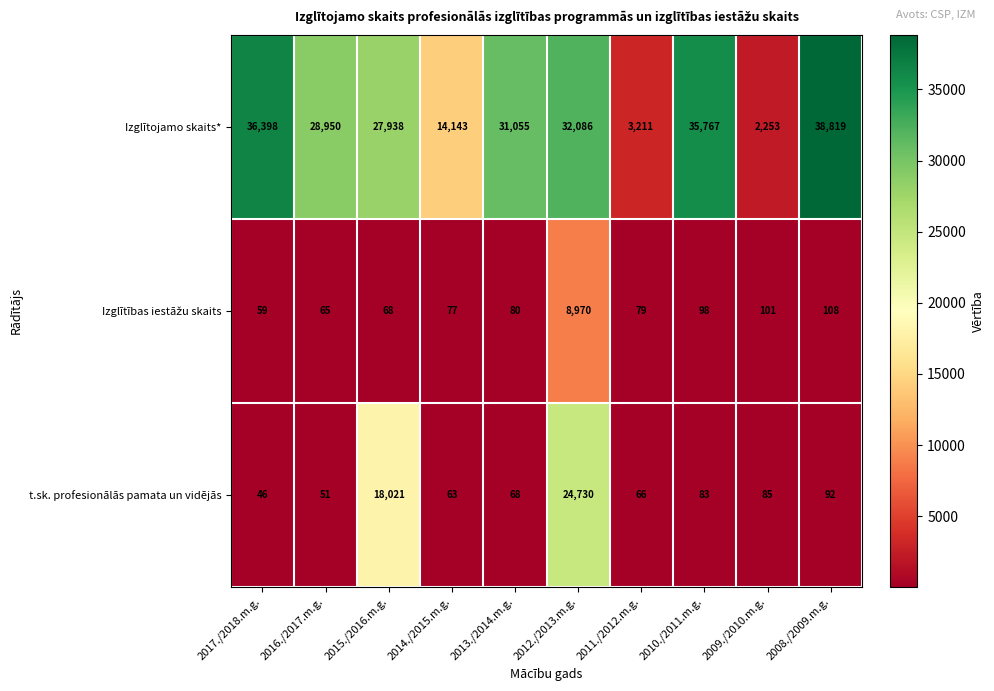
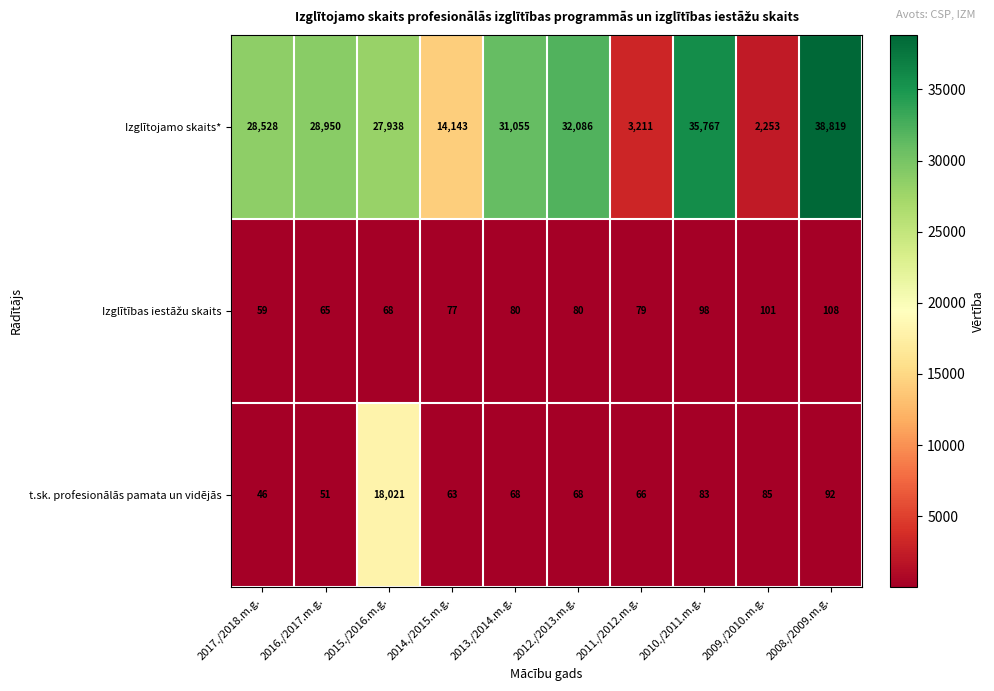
Izglītojamo skaits*, 2017./2018.m.g.: 36,398 -> 28,528
Izglītības iestāžu skaits, 2012./2013.m.g.: 8,970 -> 80
t.sk. profesionālās pamata un vidējās, 2012./2013.m.g.: 24,730 -> 68
